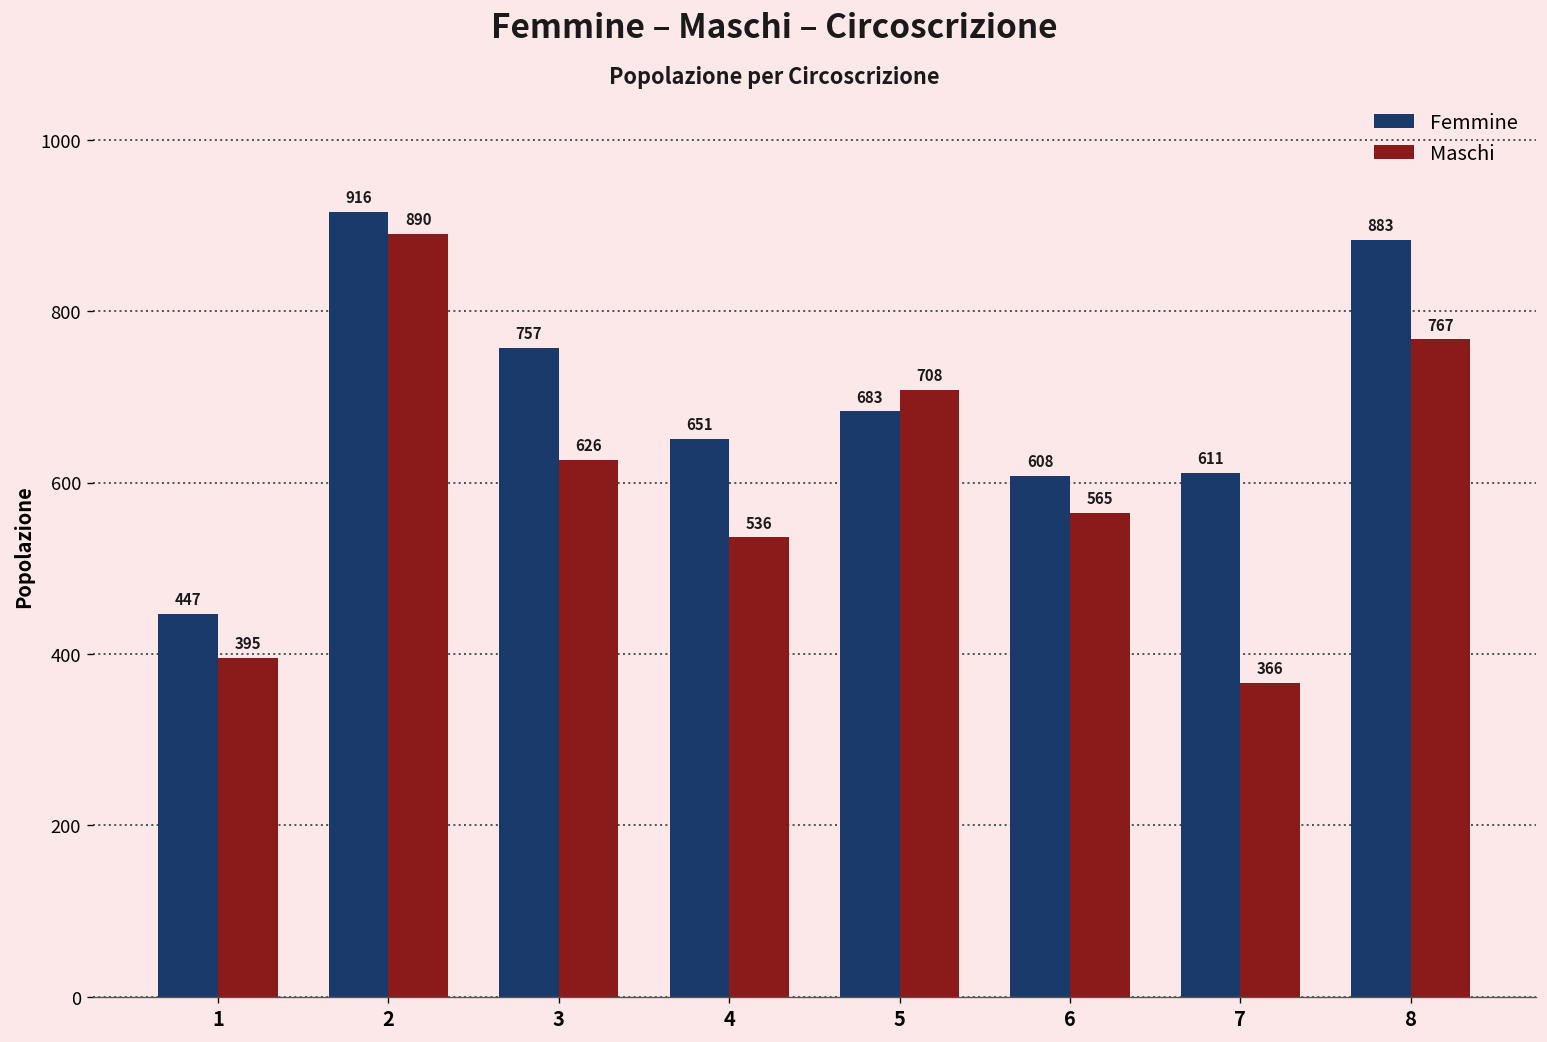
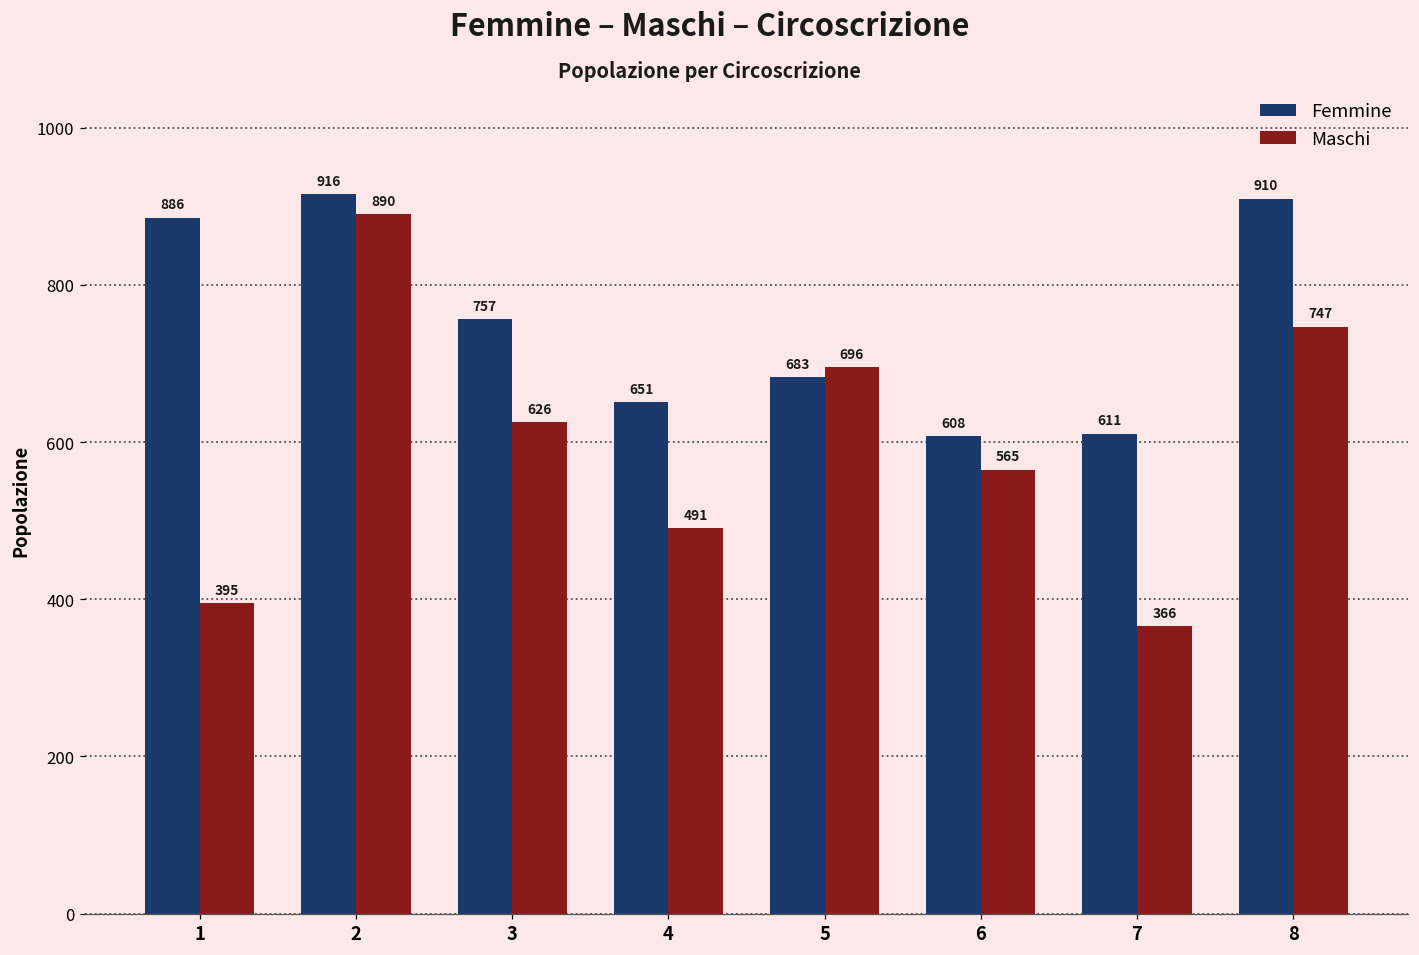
Femmine, 1: 447 -> 886
Maschi, 4: 536 -> 491
Maschi, 5: 708 -> 696
Femmine, 8: 883 -> 910
Maschi, 8: 767 -> 747
